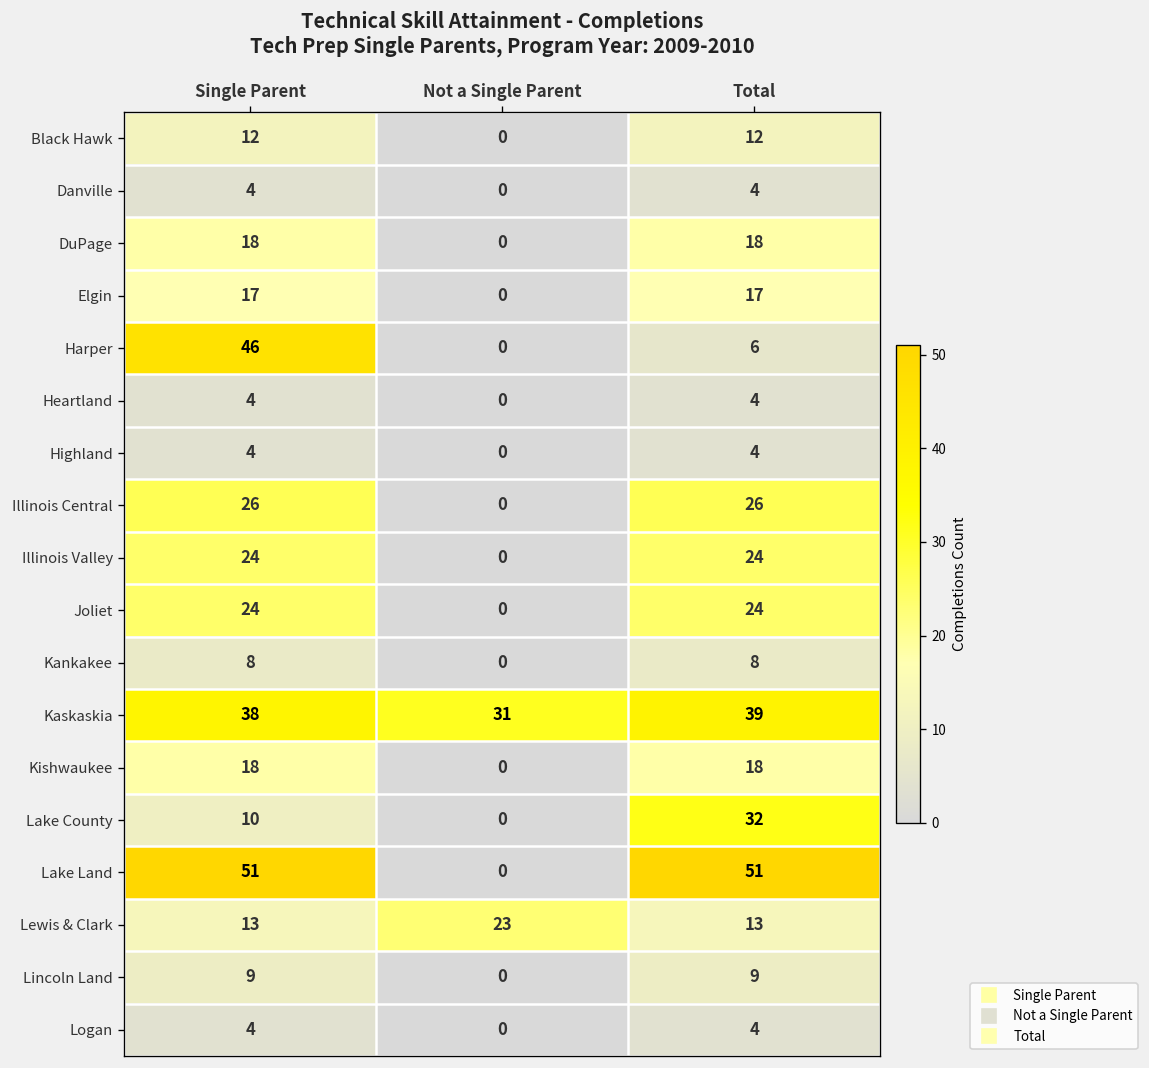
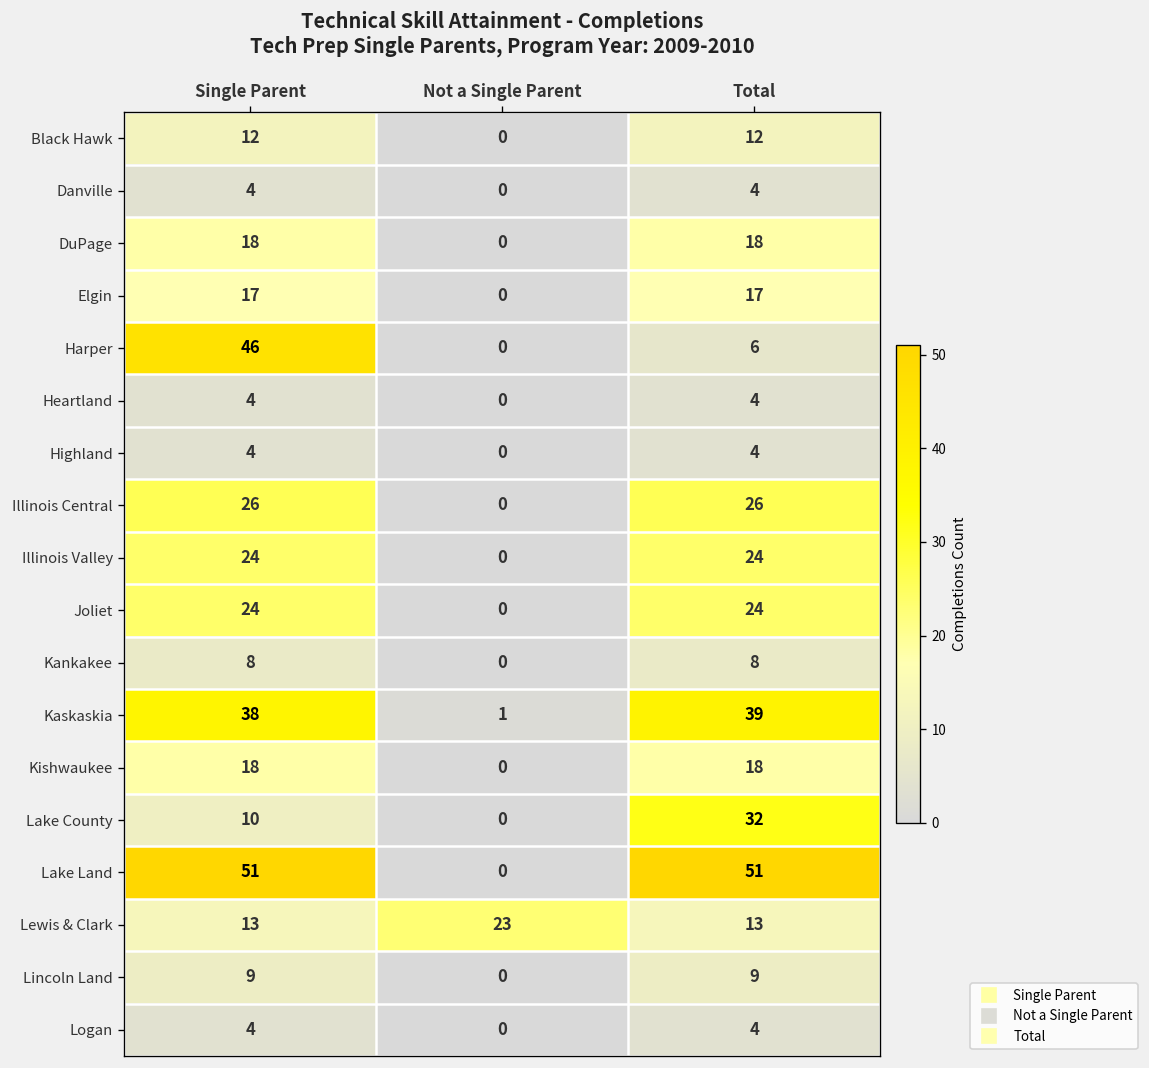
Kaskaskia, Not a Single Parent: 31 -> 1
